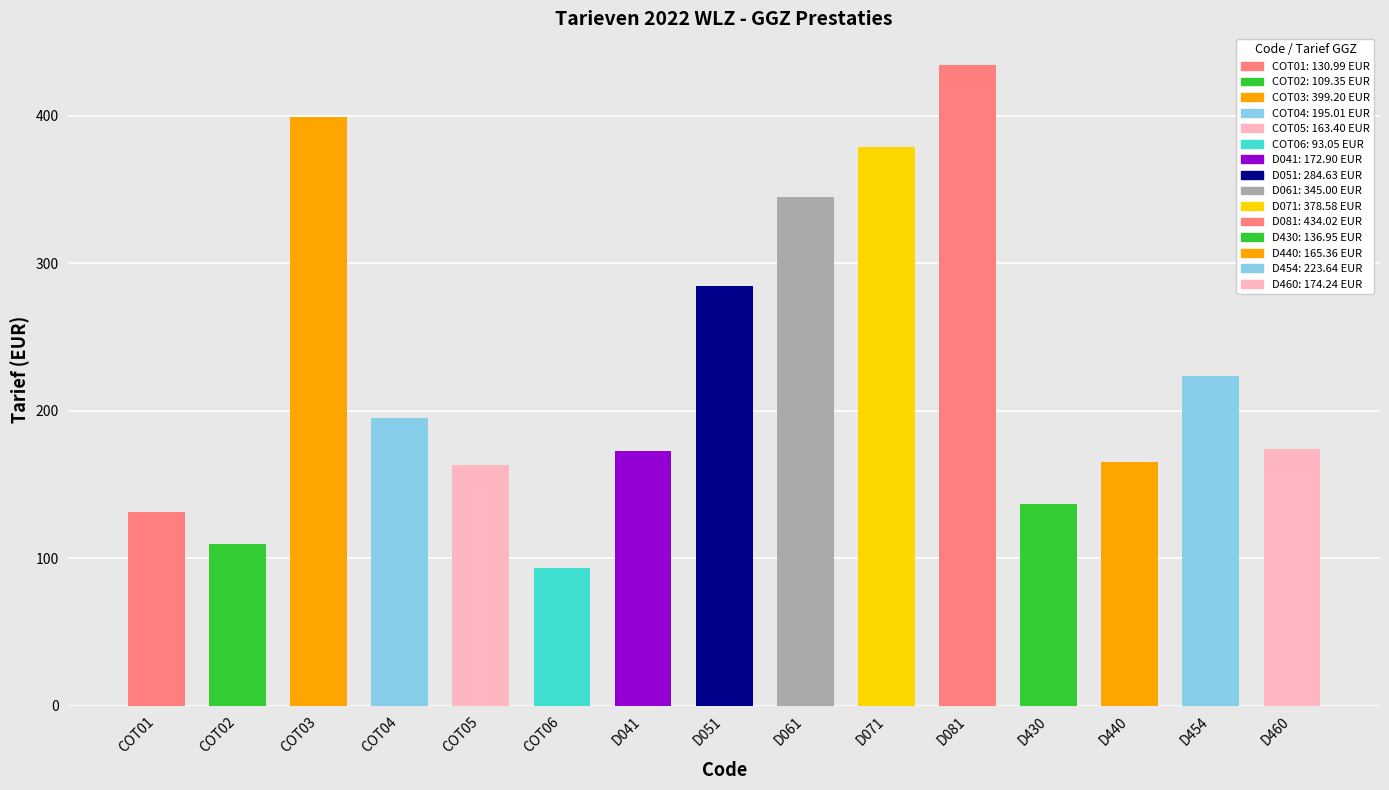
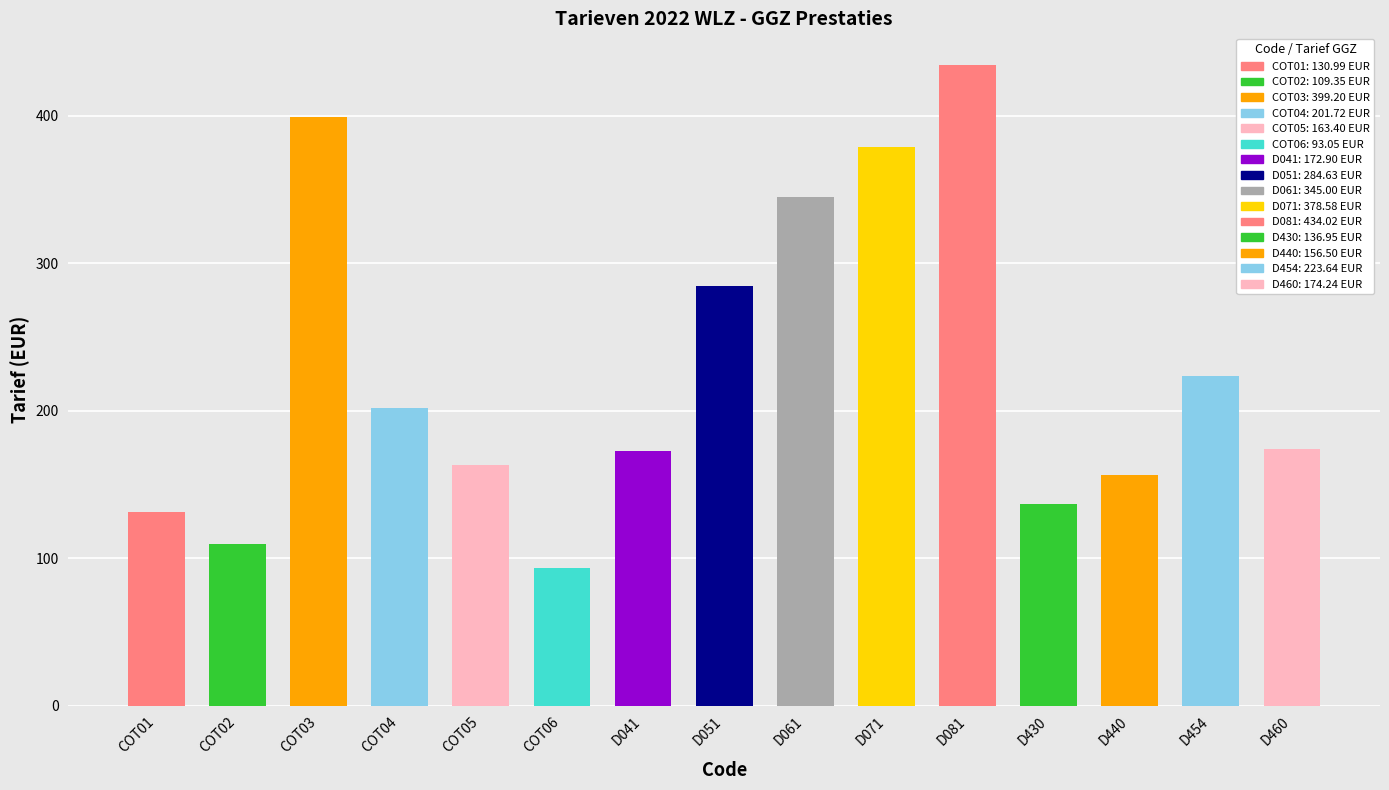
COT04: 195 -> 202
D440: 165 -> 157
